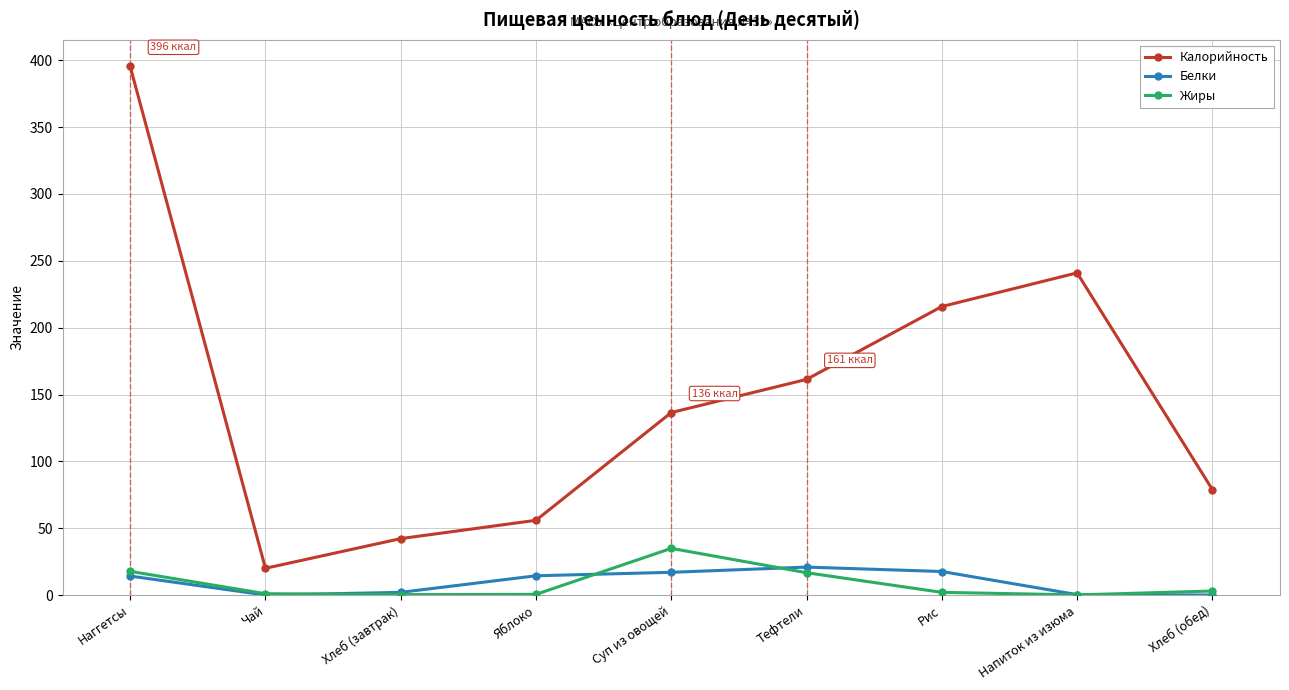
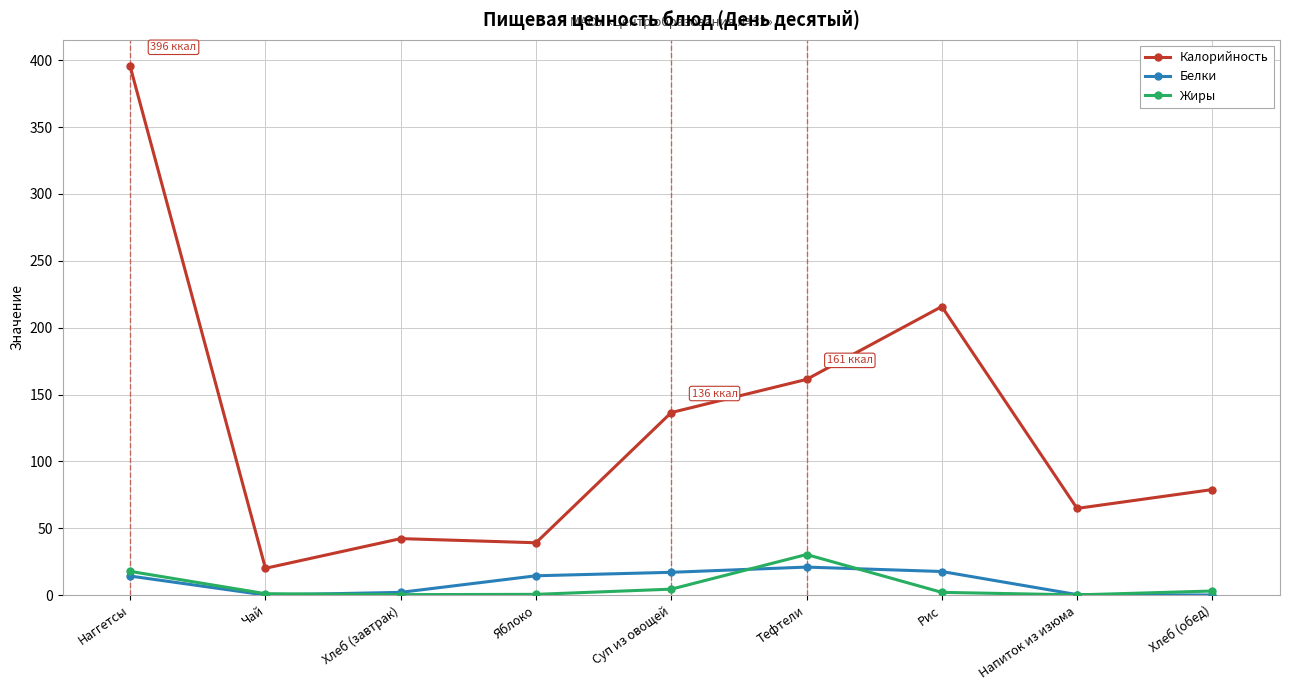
Калорийность, Яблоко: 56 -> 39
Жиры, Суп из овощей: 35 -> 4
Жиры, Тефтели: 17 -> 30
Калорийность, Напиток из изюма: 241 -> 65
